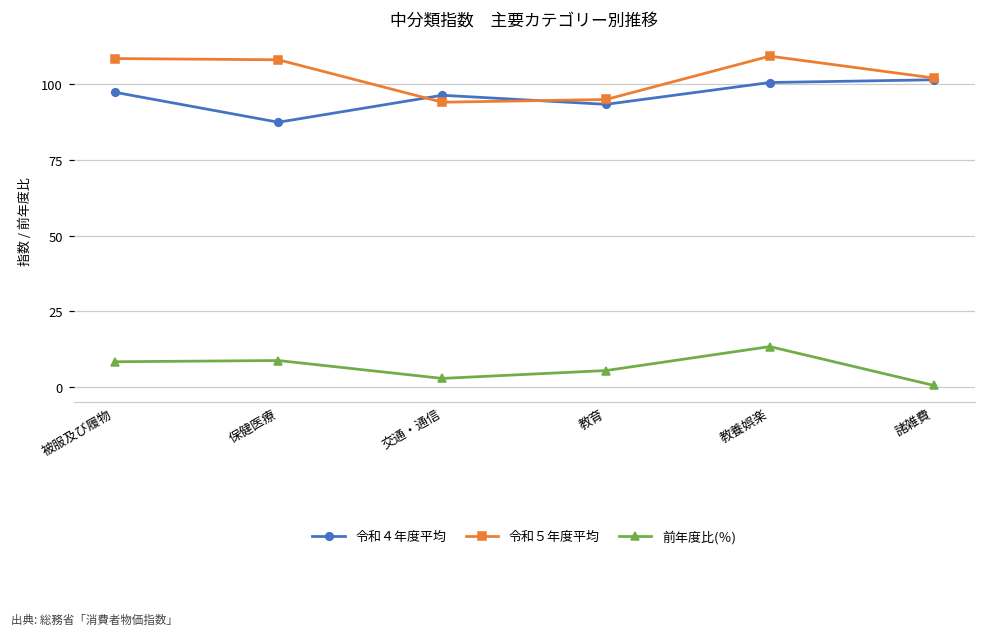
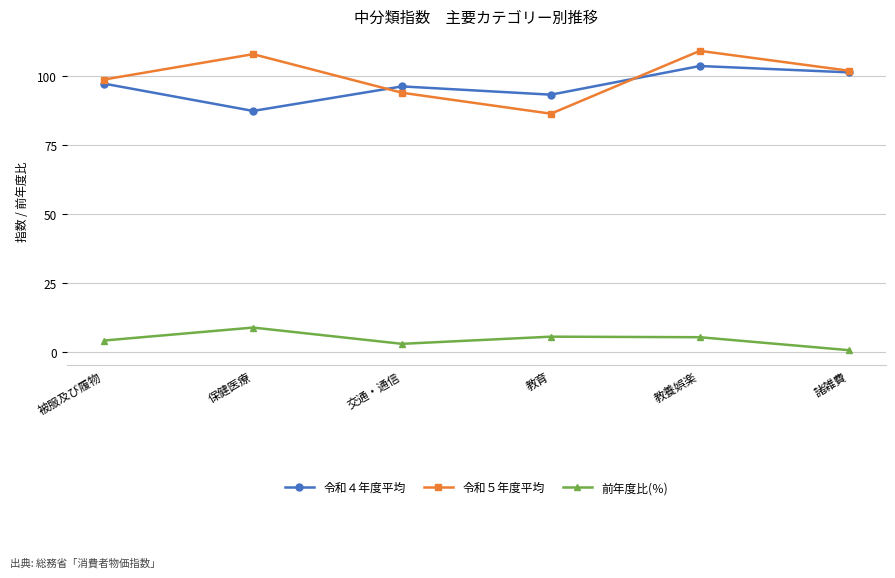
令和５年度平均, 被服及び履物: 108 -> 99
前年度比(％), 被服及び履物: 8 -> 4
令和５年度平均, 教育: 95 -> 86
令和４年度平均, 教養娯楽: 101 -> 104
前年度比(％), 教養娯楽: 13 -> 5
